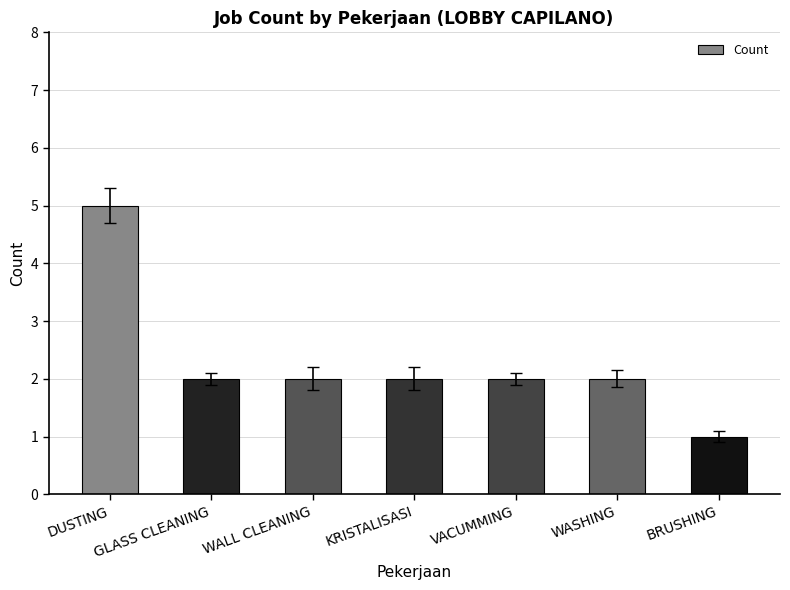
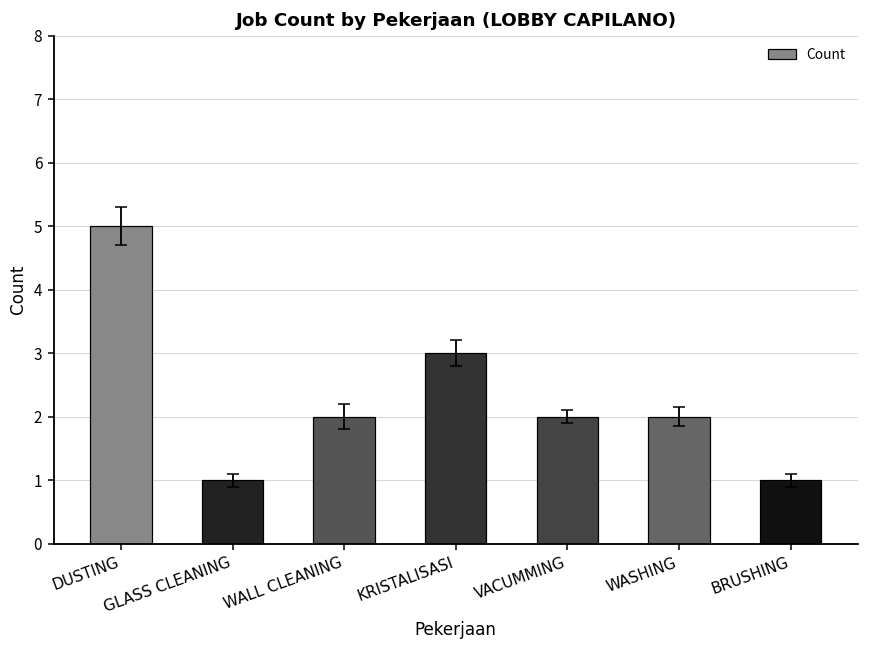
Count, GLASS CLEANING: 2 -> 1
Count, KRISTALISASI: 2 -> 3
